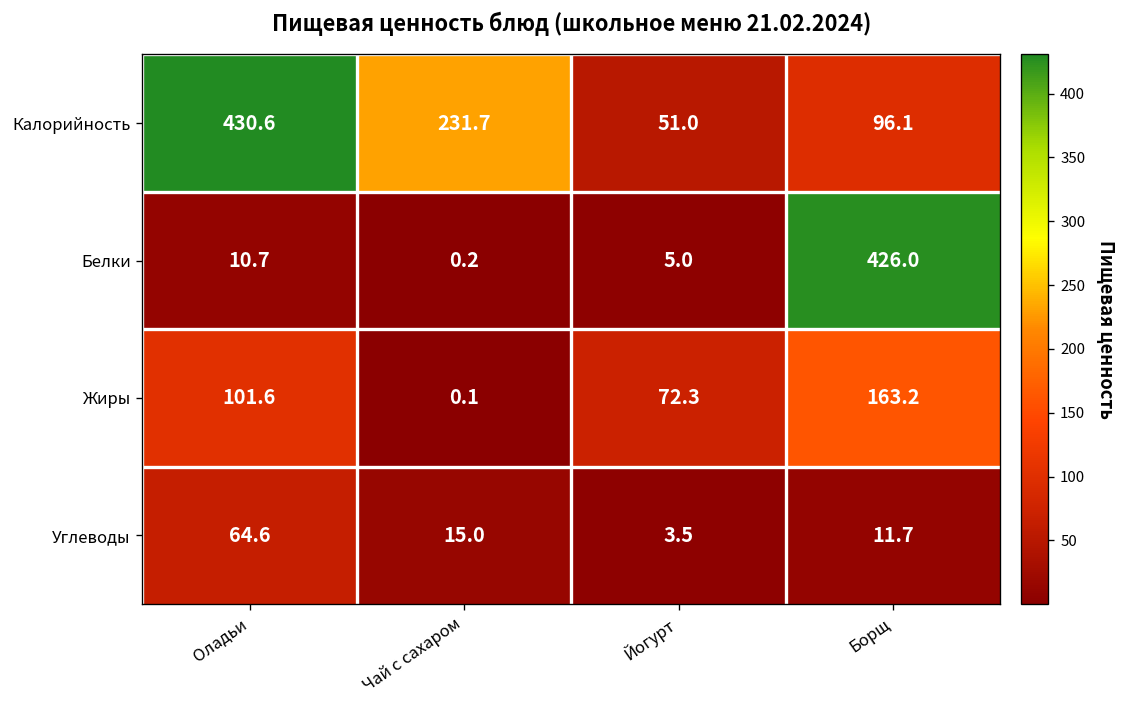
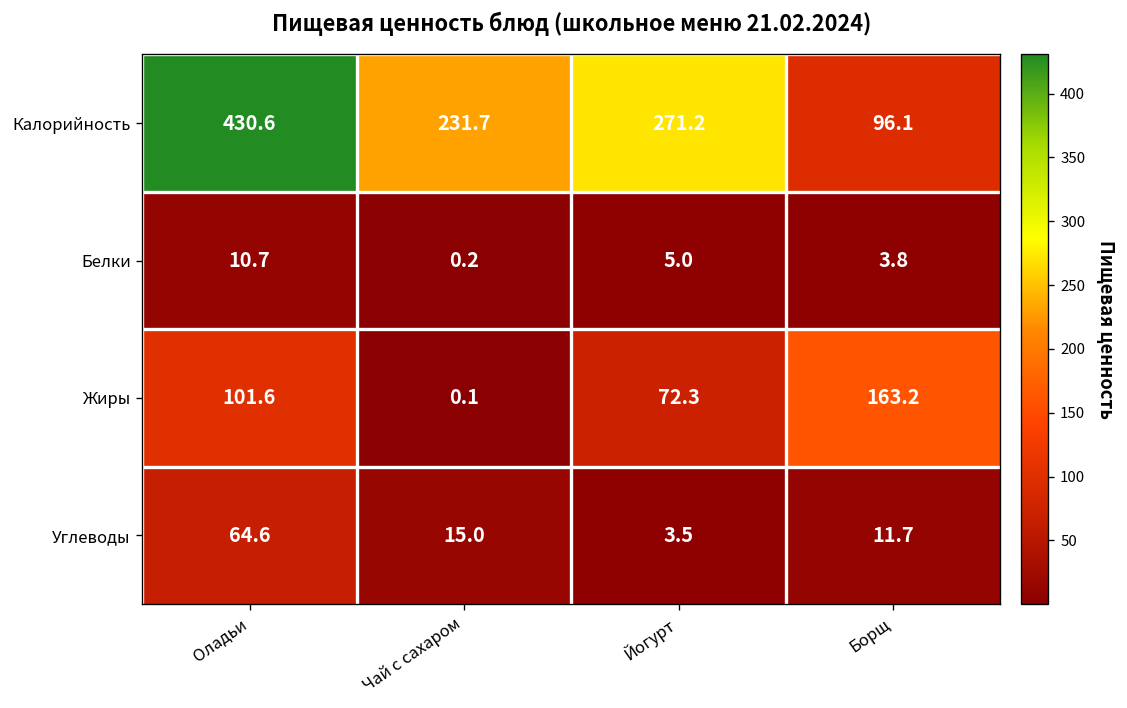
Калорийность, Йогурт: 51.0 -> 271.2
Белки, Борщ: 426.0 -> 3.8
